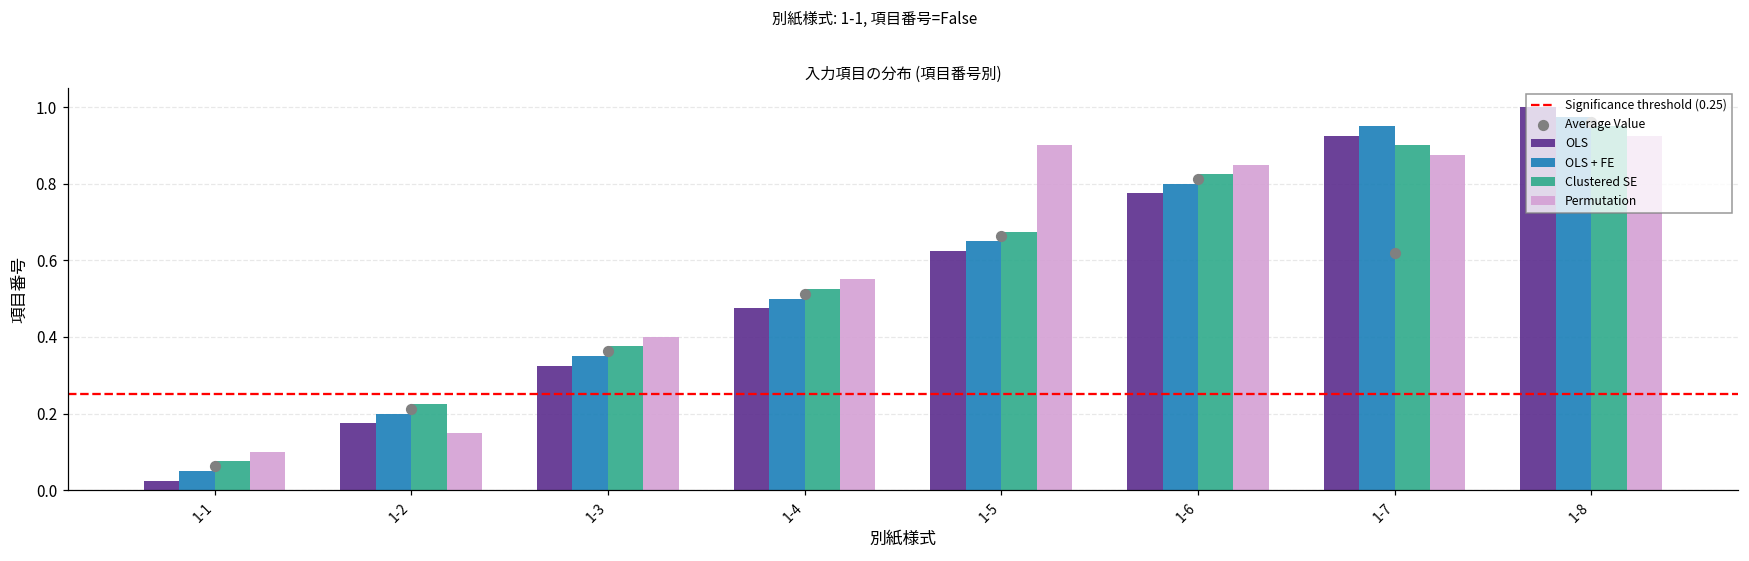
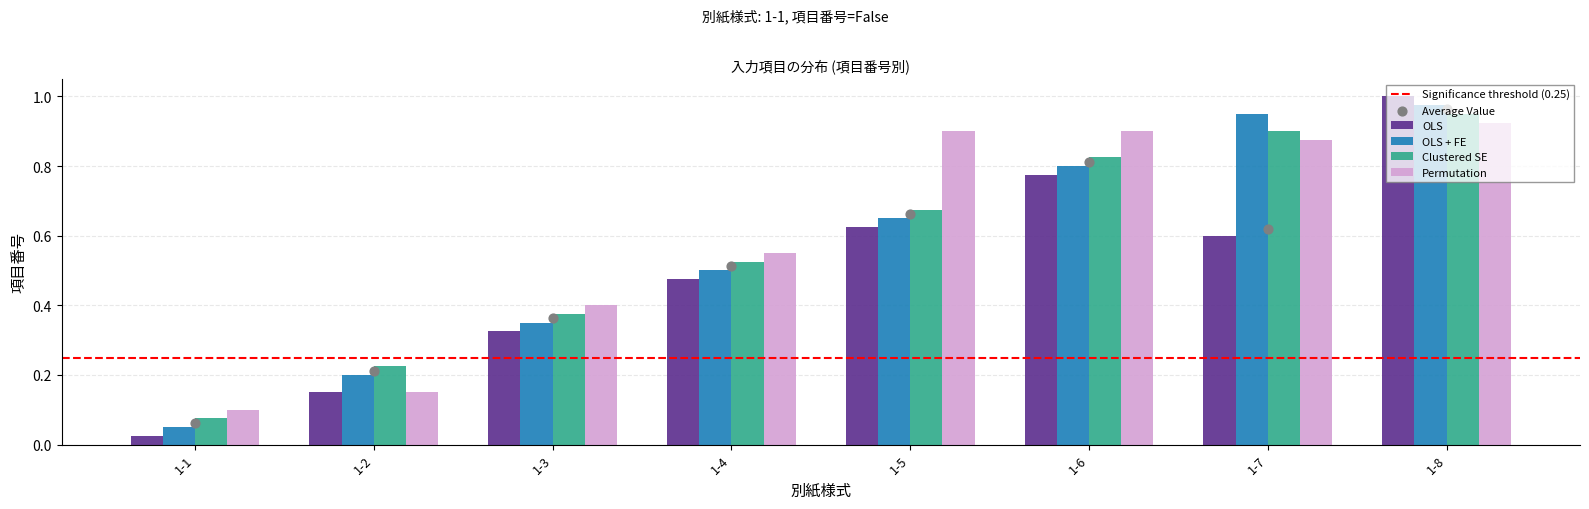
OLS, 1-2: 0.18 -> 0.15
Permutation, 1-6: 0.85 -> 0.90
OLS, 1-7: 0.93 -> 0.60
